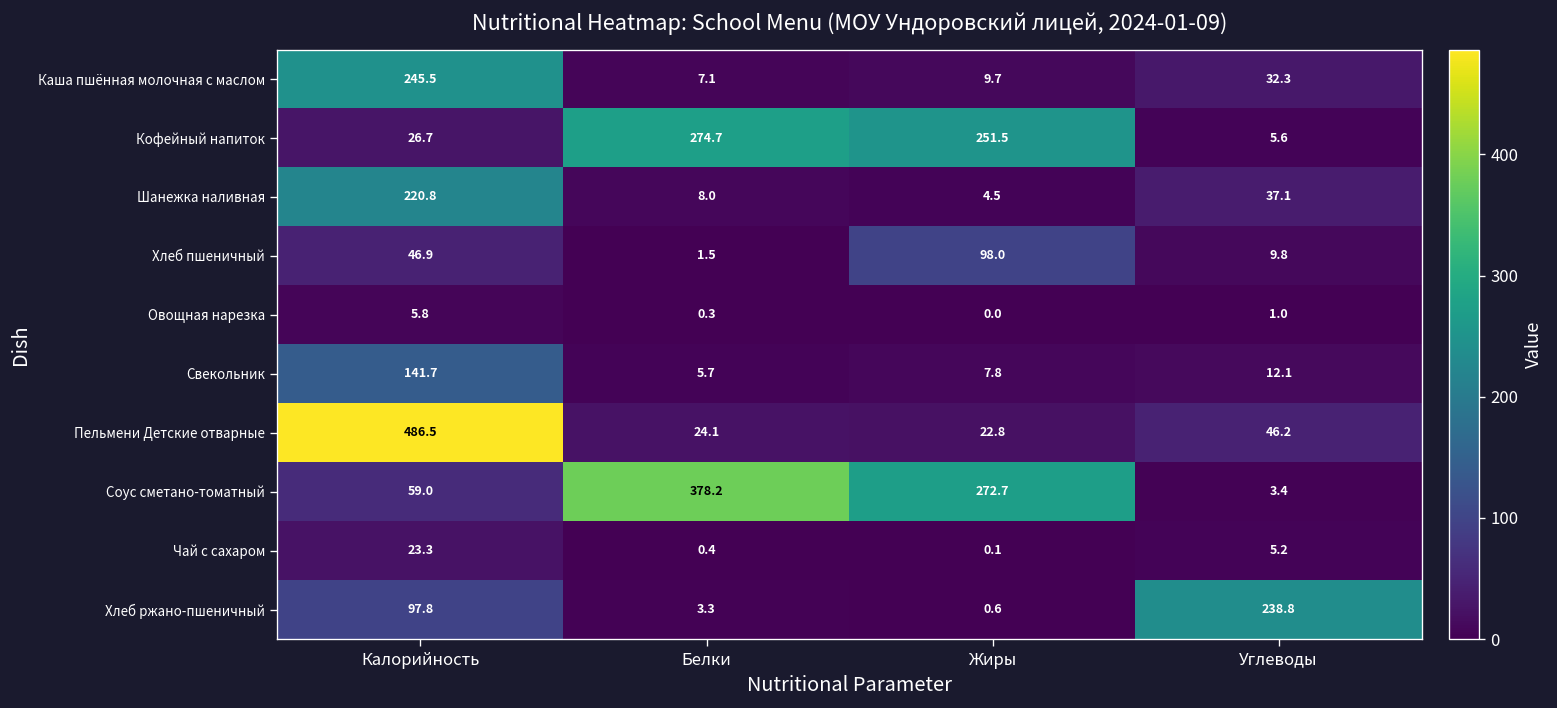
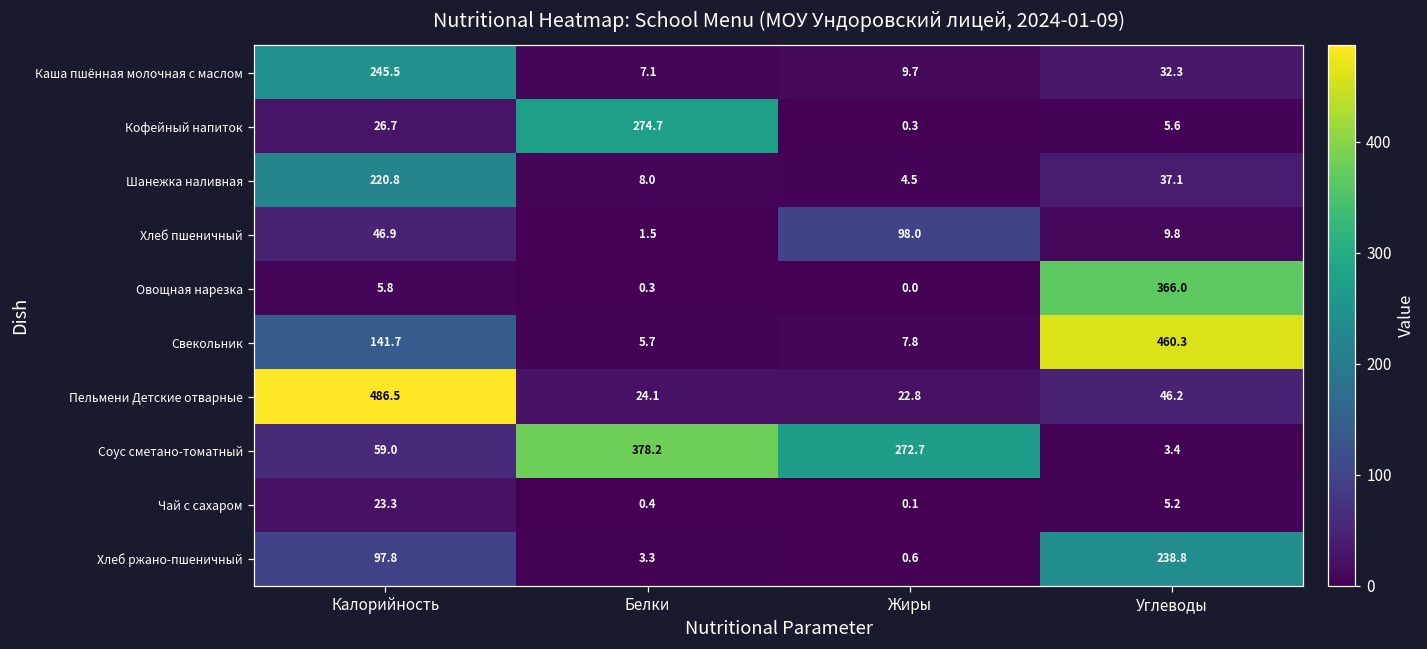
Кофейный напиток, Жиры: 251.5 -> 0.3
Овощная нарезка, Углеводы: 1.0 -> 366.0
Свекольник, Углеводы: 12.1 -> 460.3
